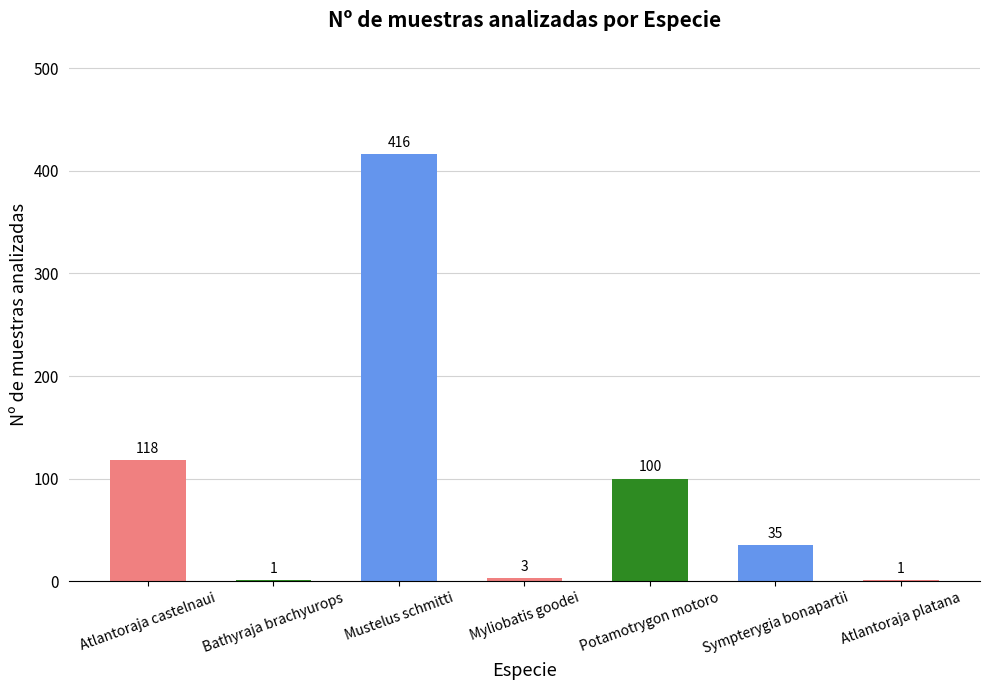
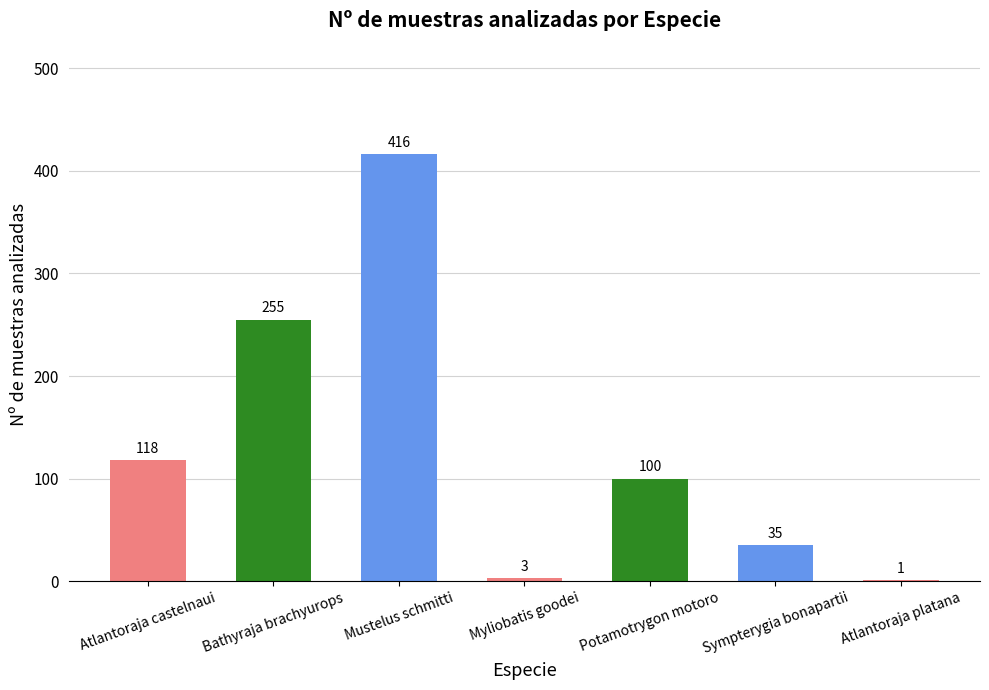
Bathyraja brachyurops: 1 -> 255
